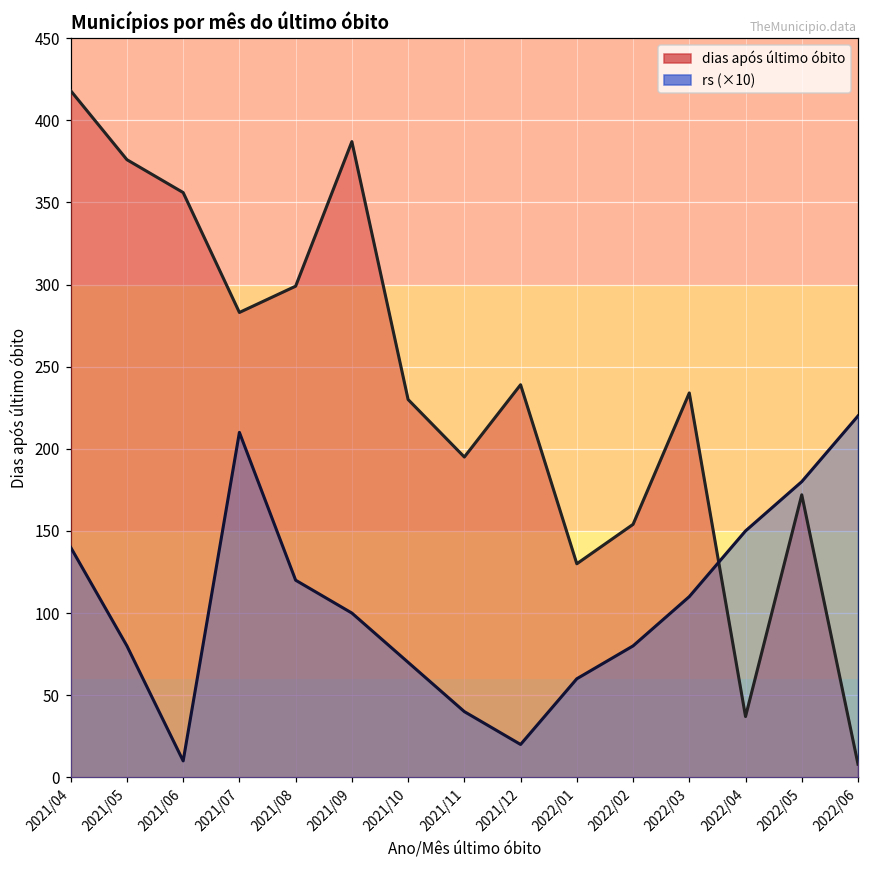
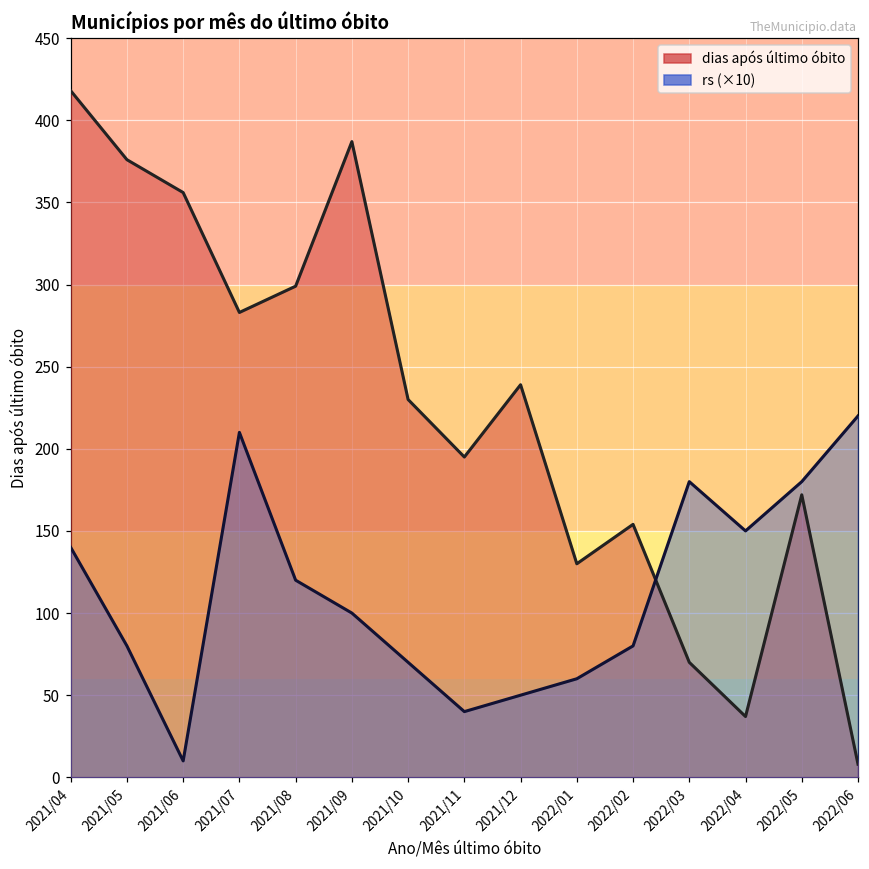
rs (×10), 2021/12: 20 -> 50
dias após último óbito, 2022/03: 234 -> 70
rs (×10), 2022/03: 110 -> 180
